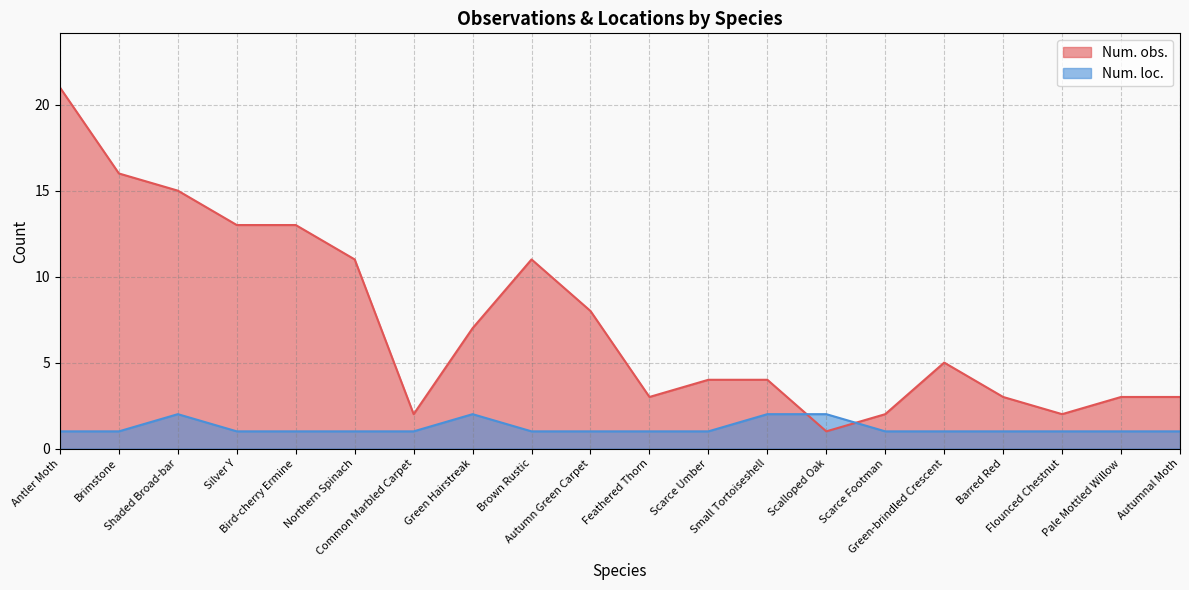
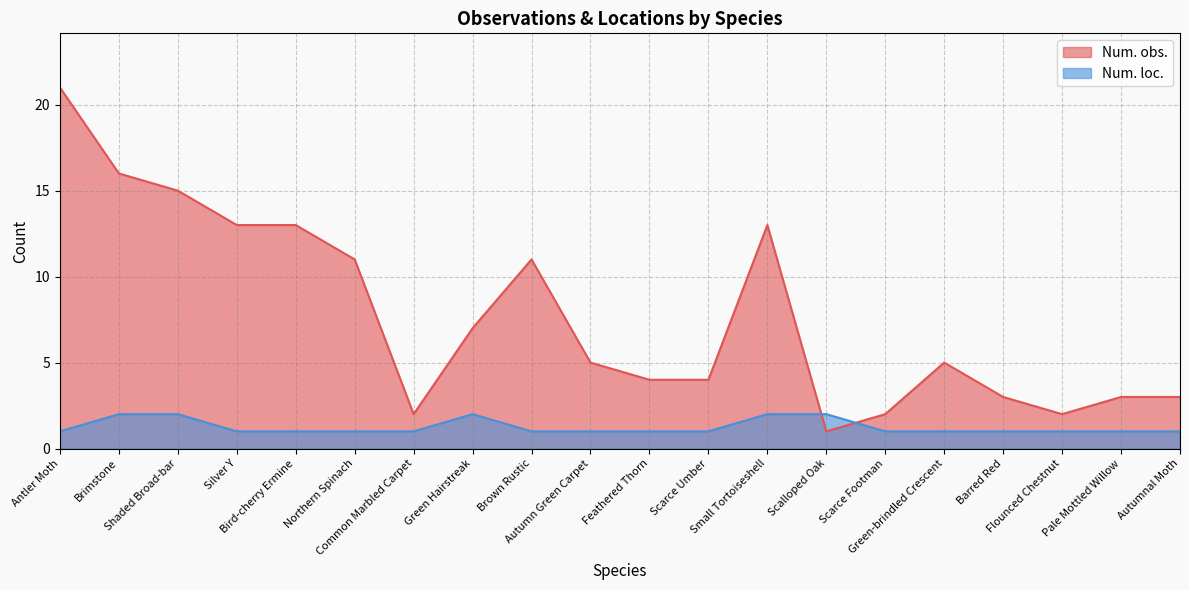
Num. loc., Brimstone: 1 -> 2
Num. obs., Autumn Green Carpet: 8 -> 5
Num. obs., Feathered Thorn: 3 -> 4
Num. obs., Small Tortoiseshell: 4 -> 13
